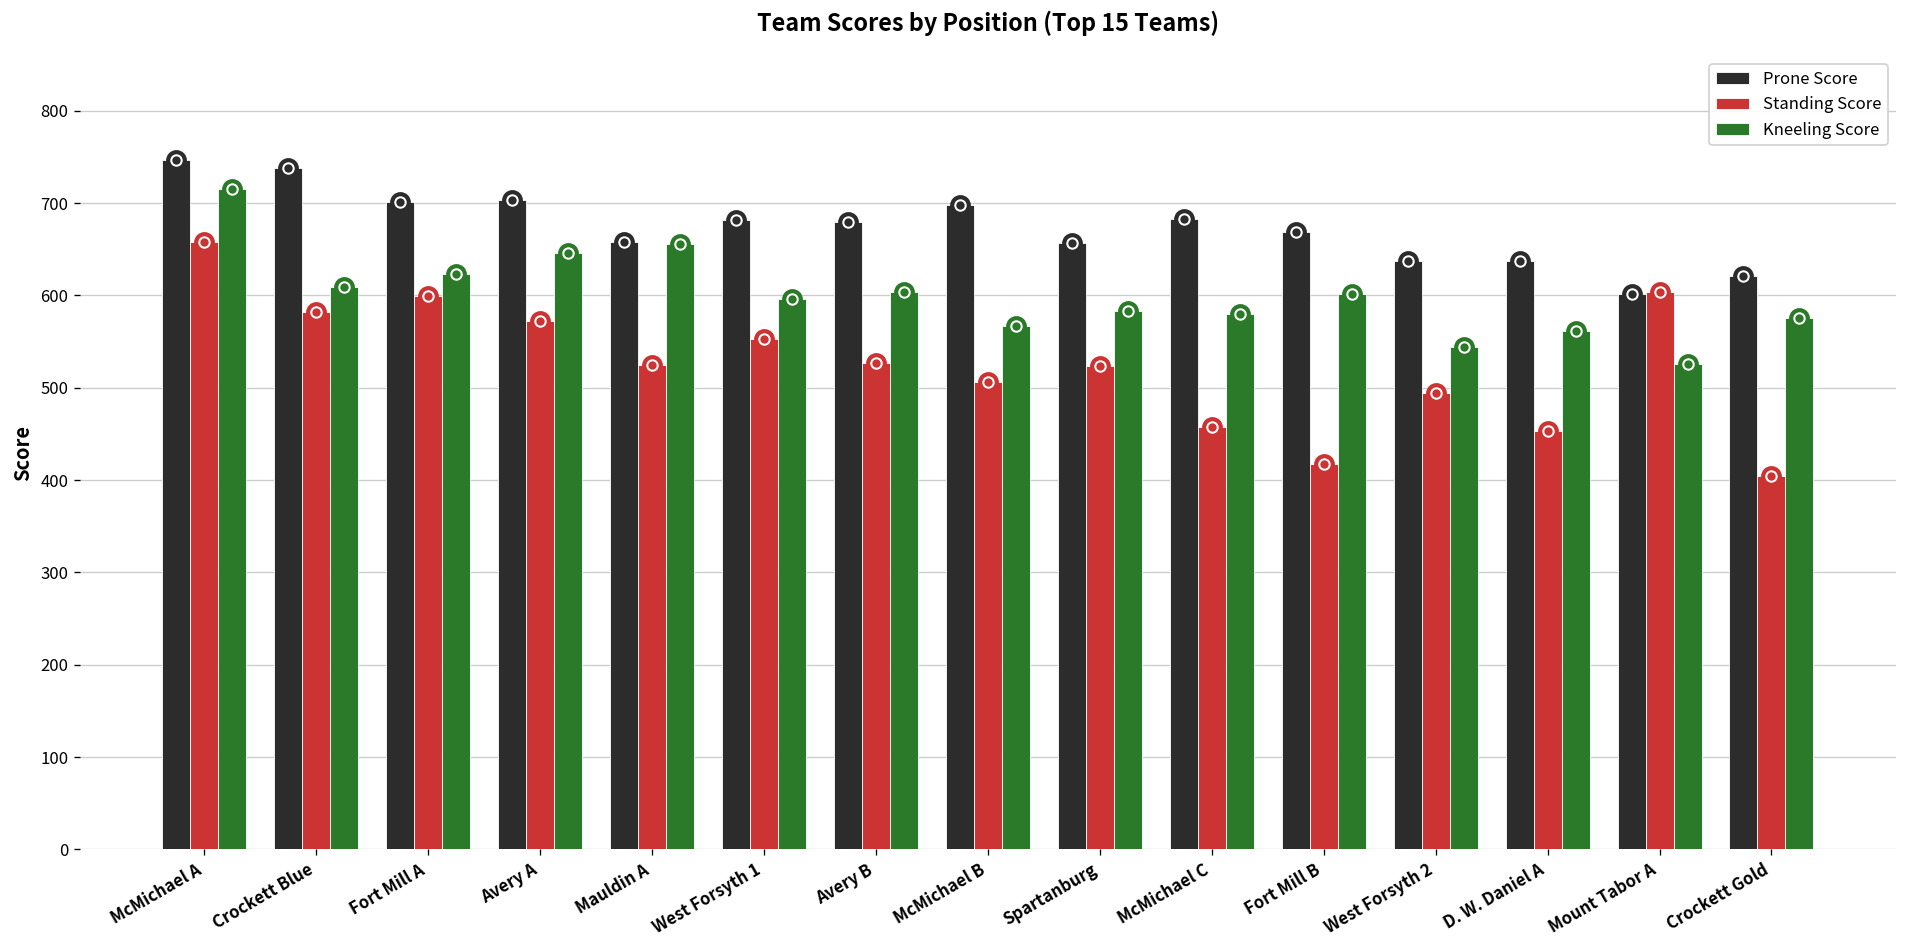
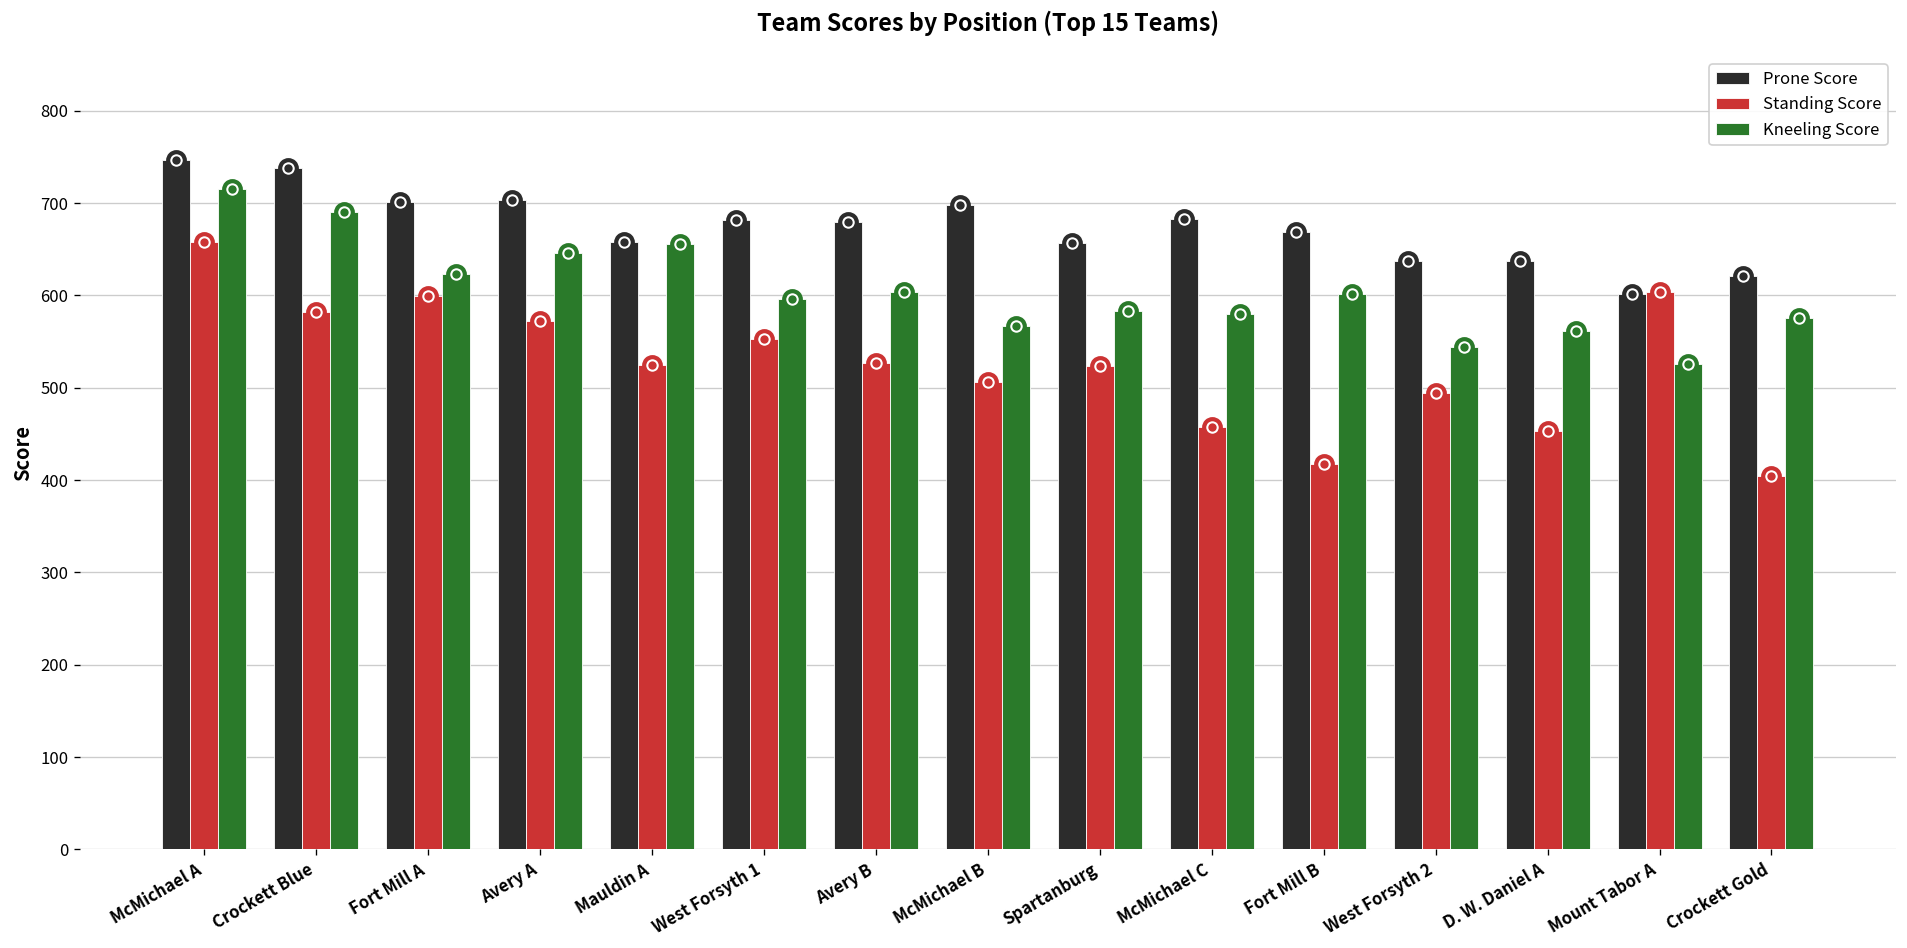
Kneeling Score, Crockett Blue: 610 -> 690
